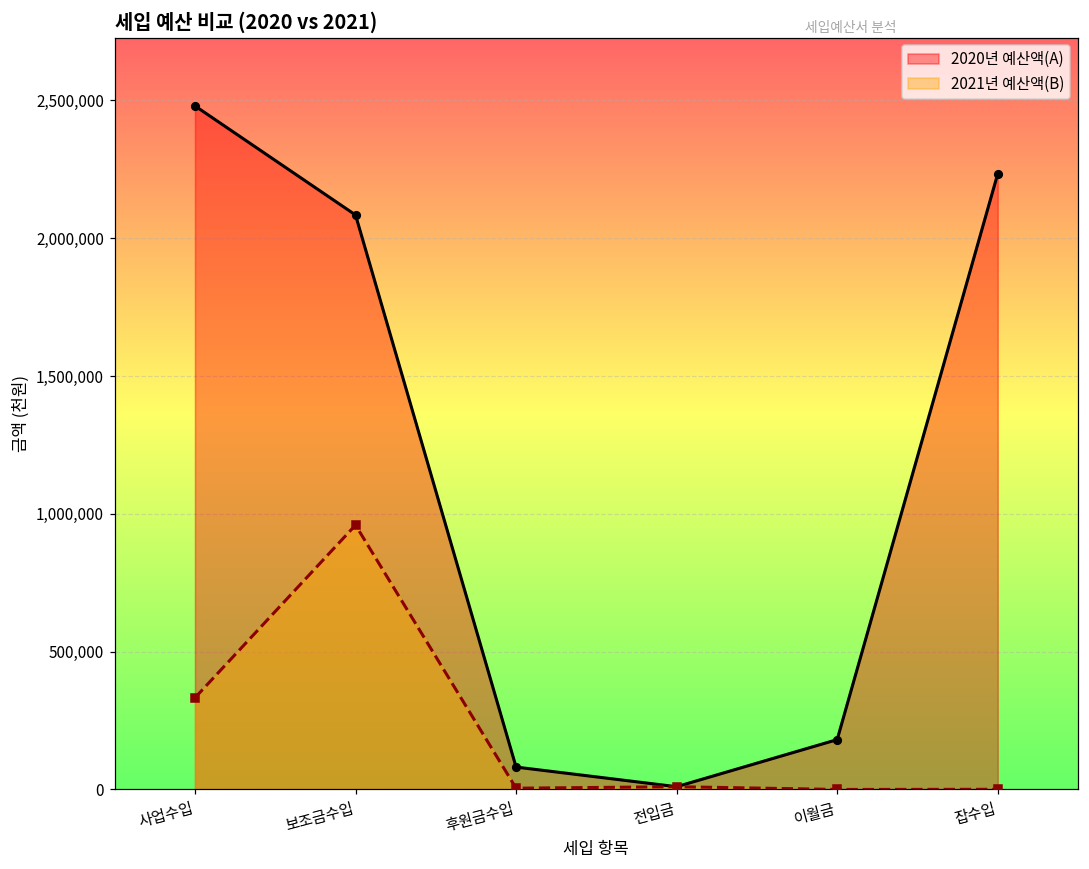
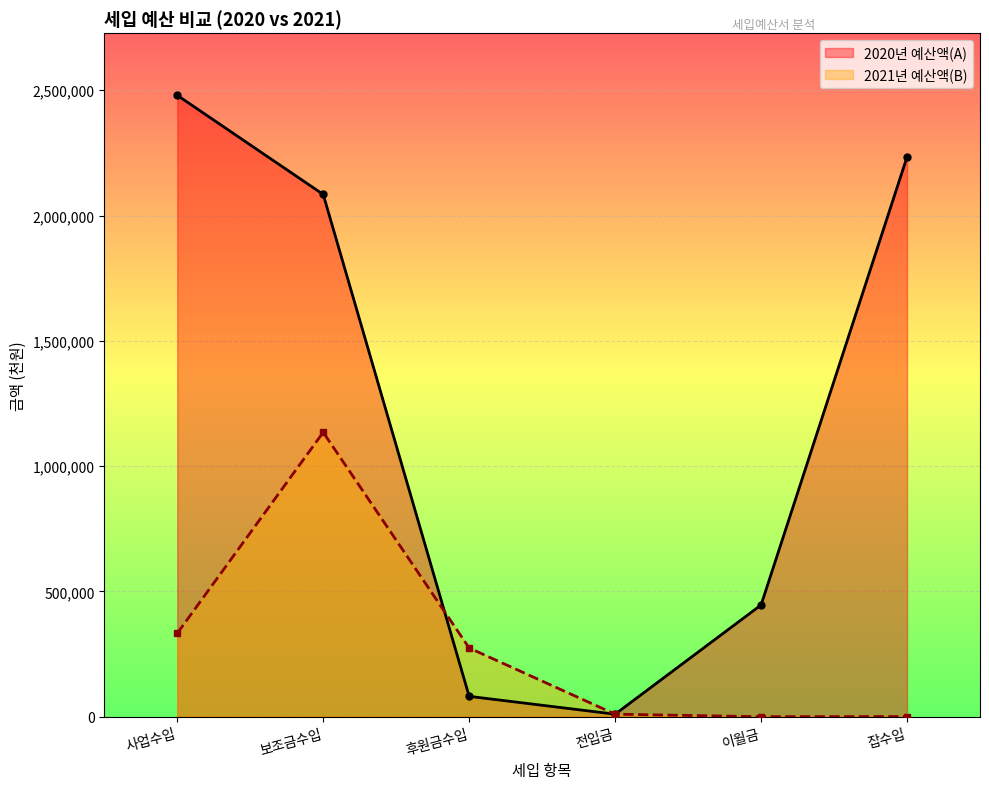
2021년 예산액(B), 보조금수입: 960,000 -> 1,130,000
2021년 예산액(B), 후원금수입: 0 -> 270,000
2020년 예산액(A), 이월금: 180,000 -> 450,000
